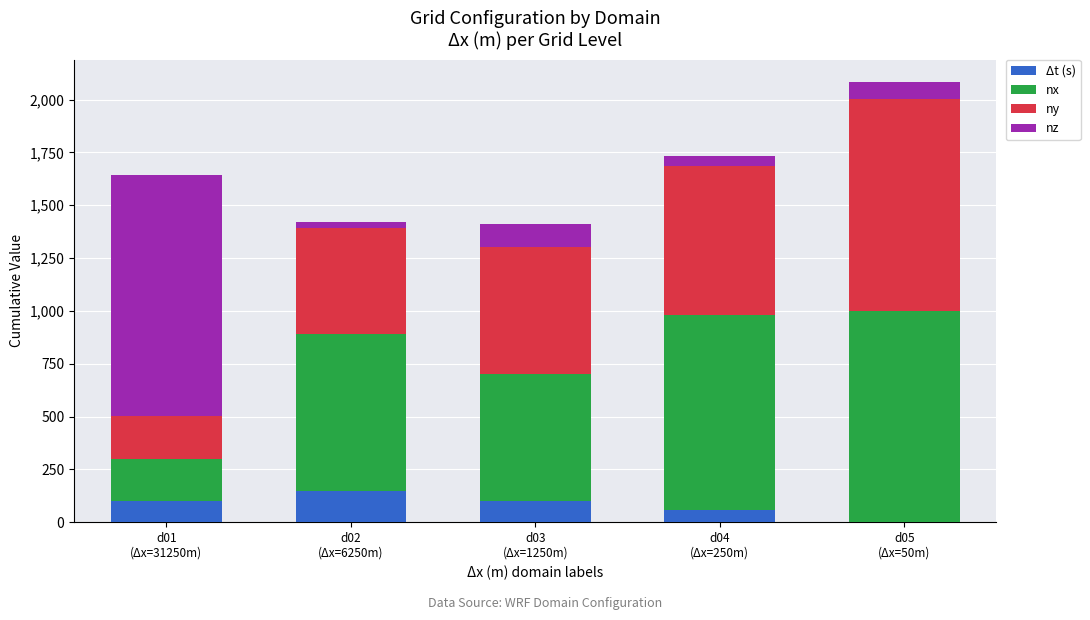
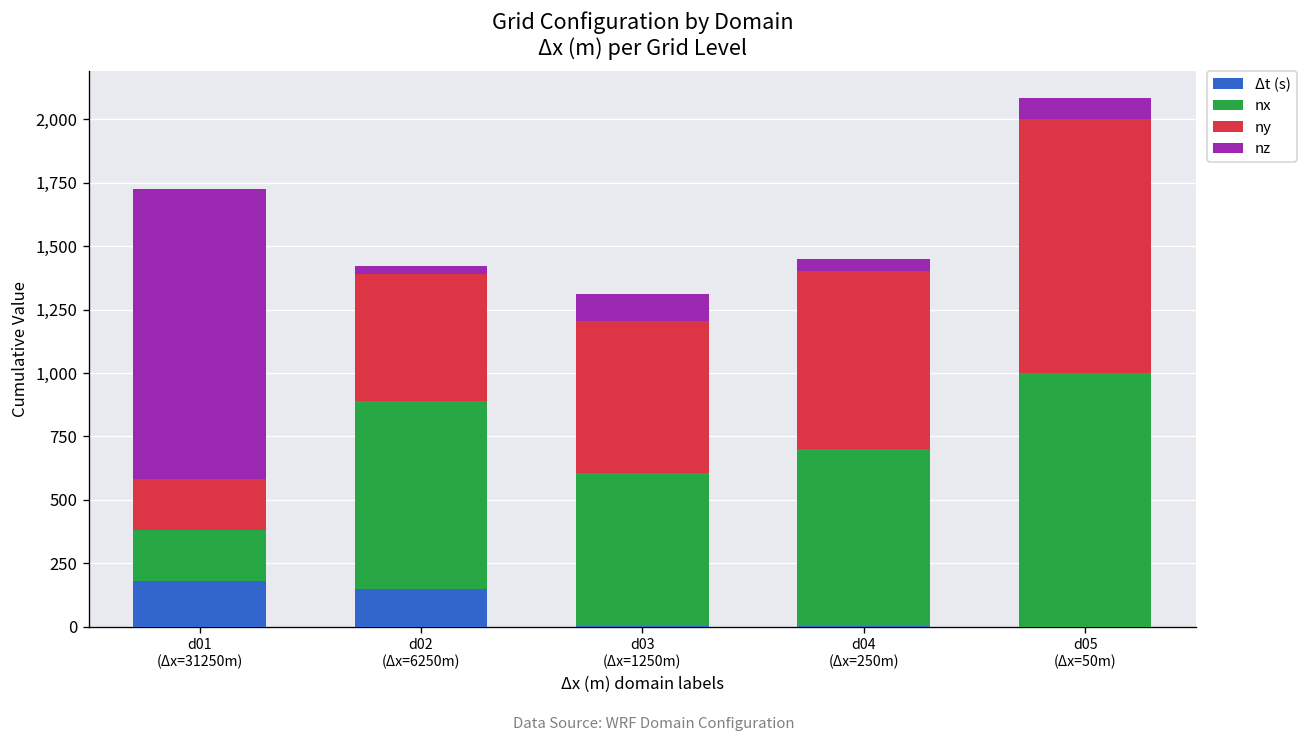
Δt (s), d01 (Δx=31250m): 100 -> 180
Δt (s), d03 (Δx=1250m): 100 -> 0
Δt (s), d04 (Δx=250m): 60 -> 0
nx, d04 (Δx=250m): 920 -> 700
